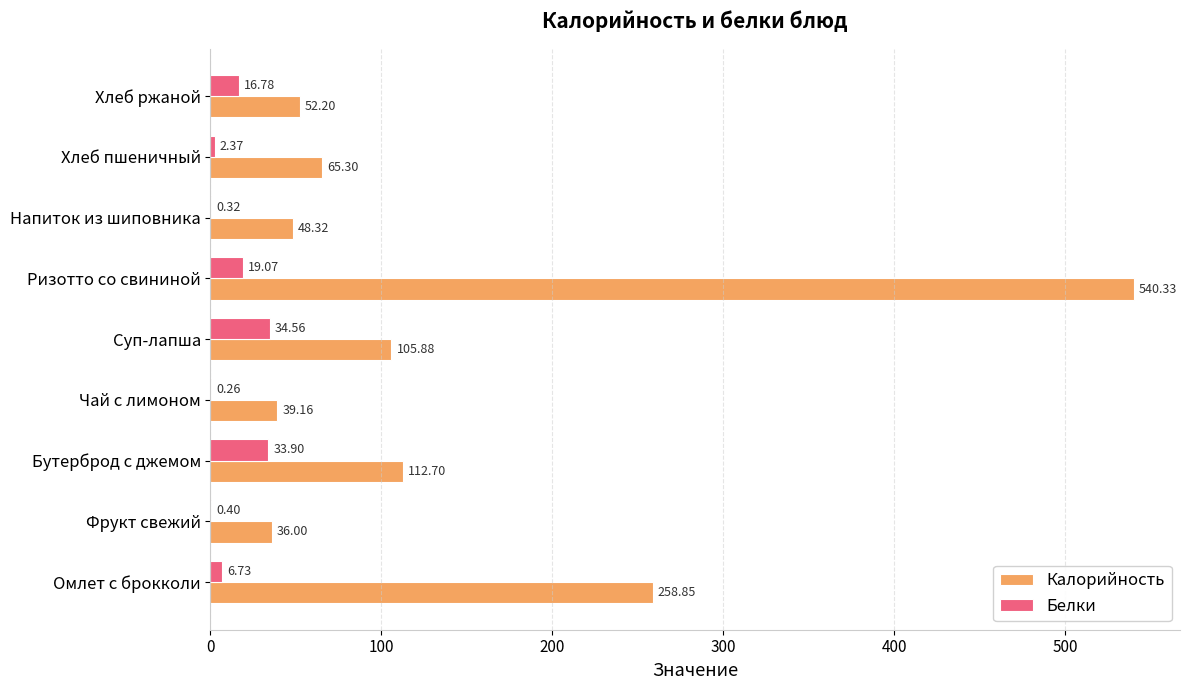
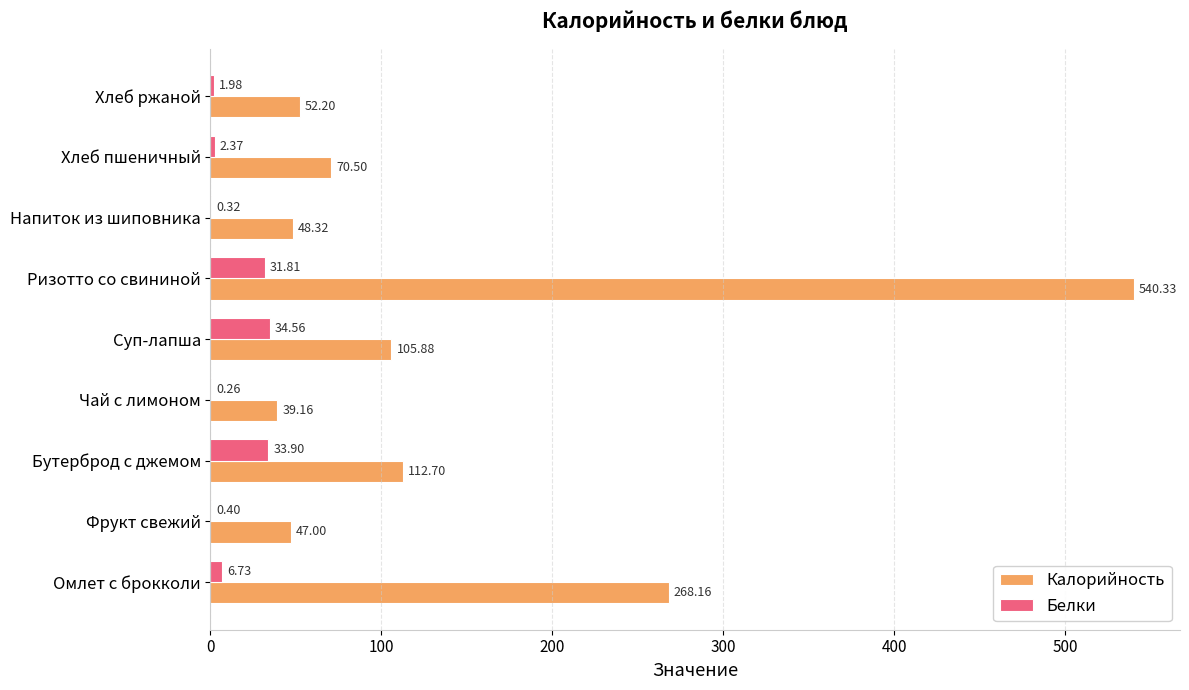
Белки, Хлеб ржаной: 16.78 -> 1.98
Калорийность, Хлеб пшеничный: 65.30 -> 70.50
Белки, Ризотто со свининой: 19.07 -> 31.81
Калорийность, Фрукт свежий: 36.00 -> 47.00
Калорийность, Омлет с брокколи: 258.85 -> 268.16
